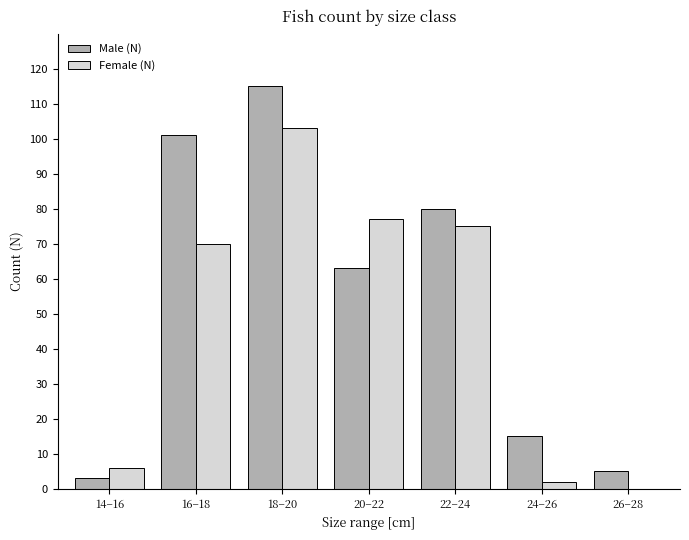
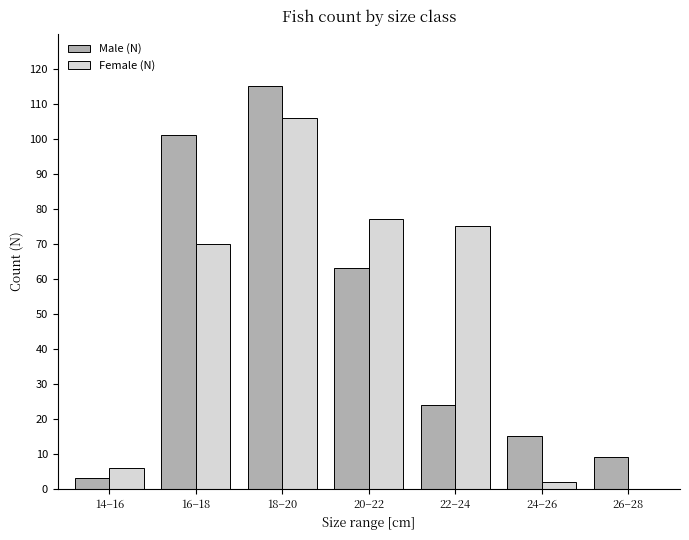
Female (N), 18–20: 103 -> 106
Male (N), 22–24: 80 -> 24
Male (N), 26–28: 5 -> 9
